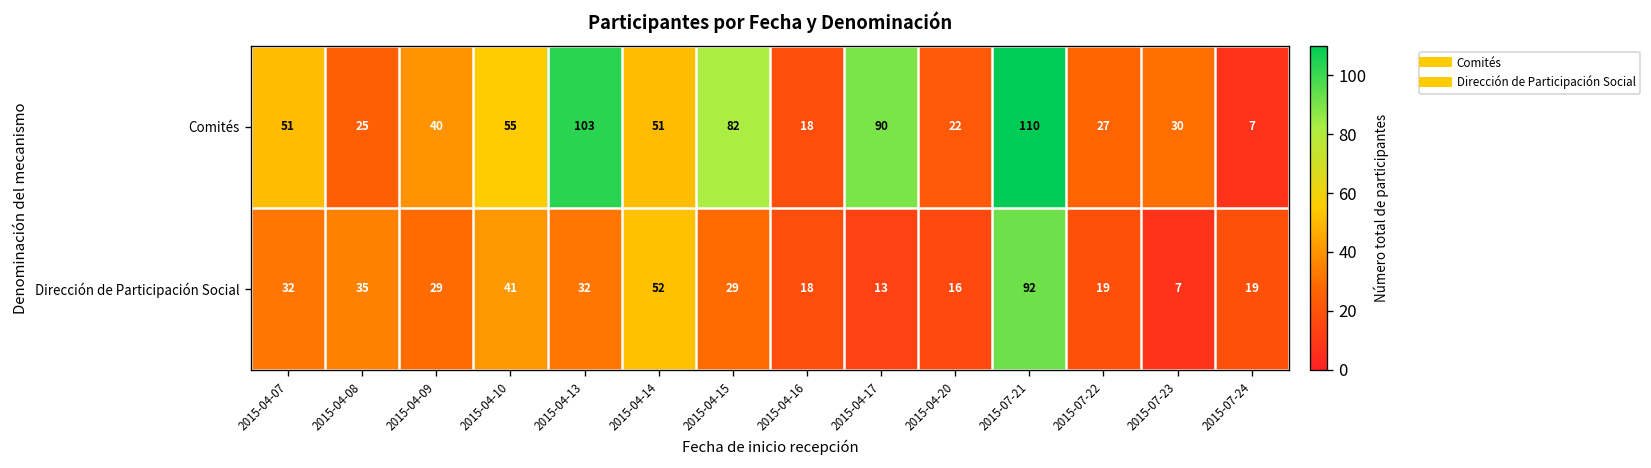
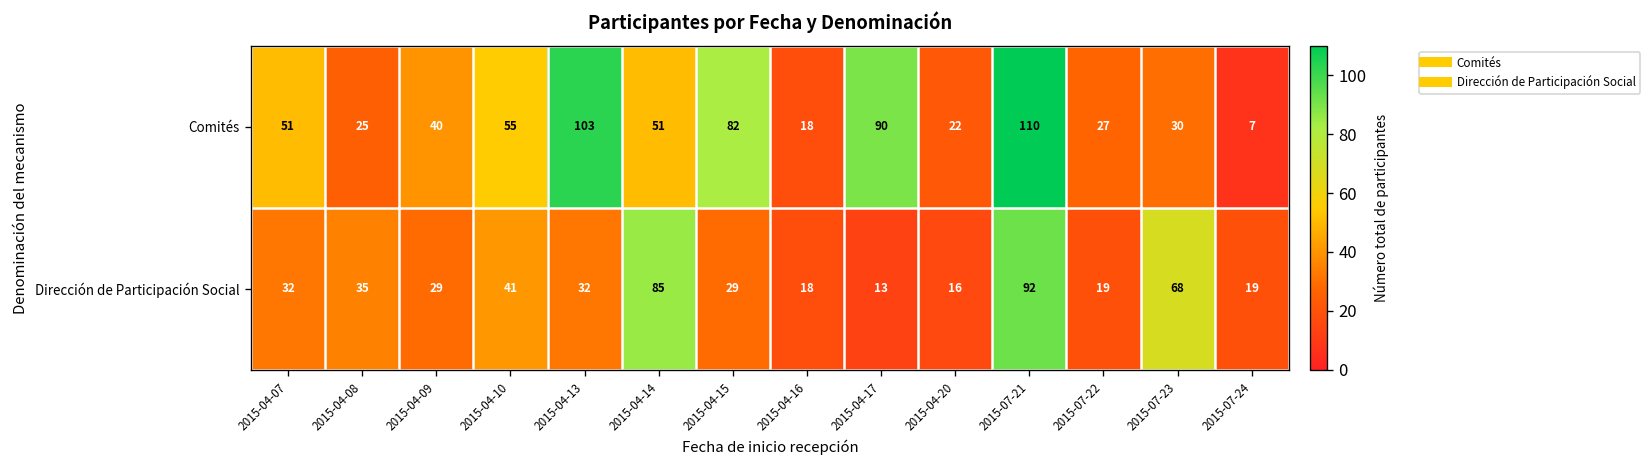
Dirección de Participación Social, 2015-04-14: 52 -> 85
Dirección de Participación Social, 2015-07-23: 7 -> 68
